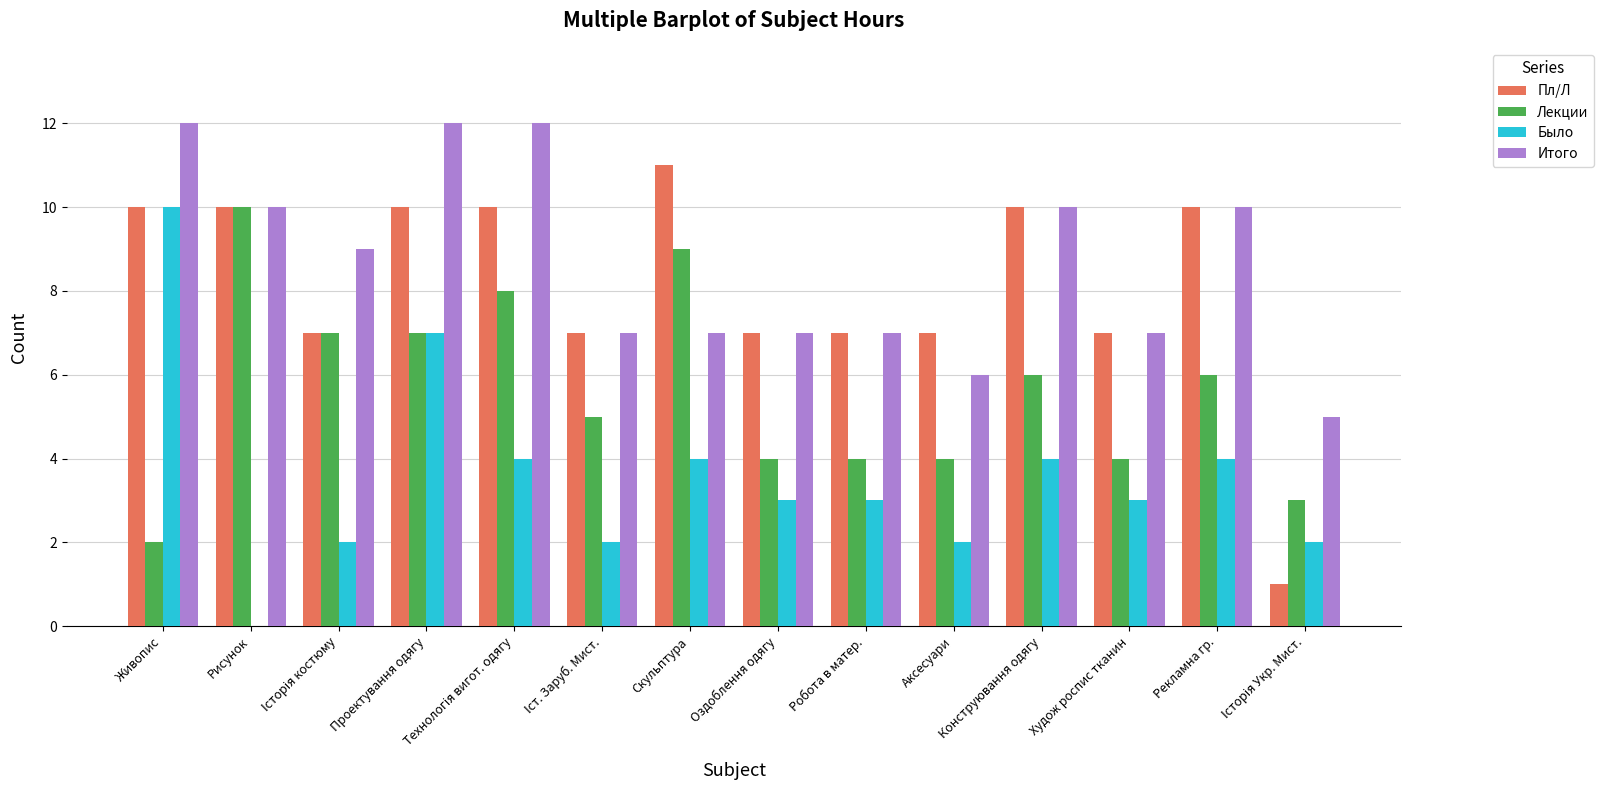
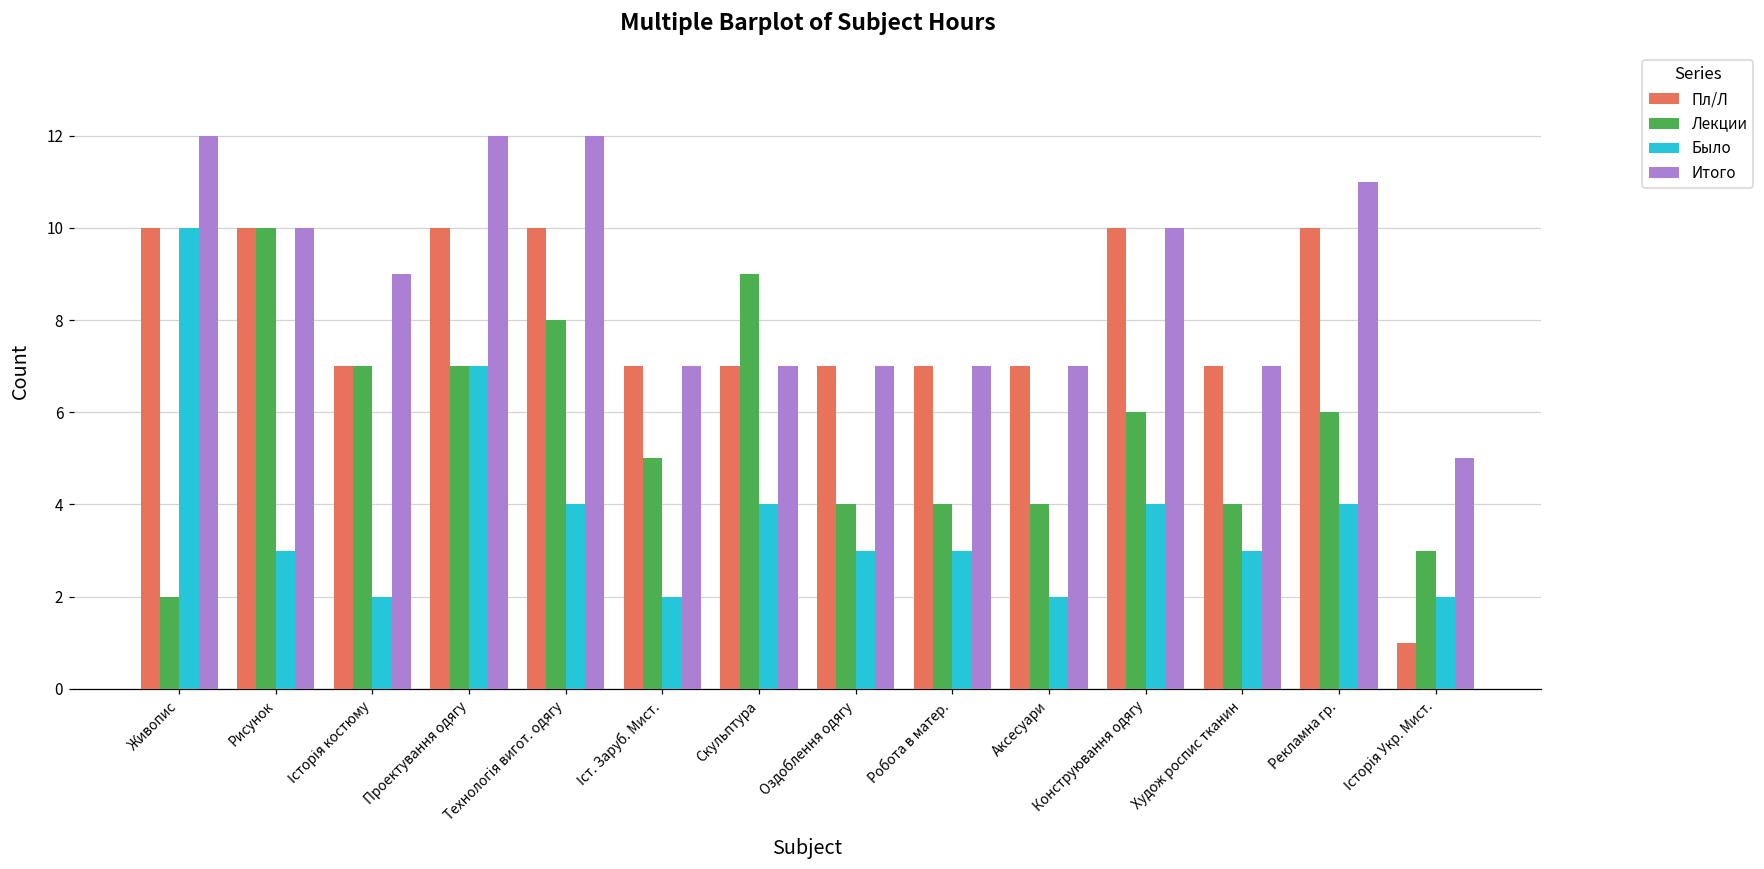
Было, Рисунок: 0 -> 3
Пл/Л, Скульптура: 11 -> 7
Итого, Аксесуари: 6 -> 7
Итого, Рекламна гр.: 10 -> 11
